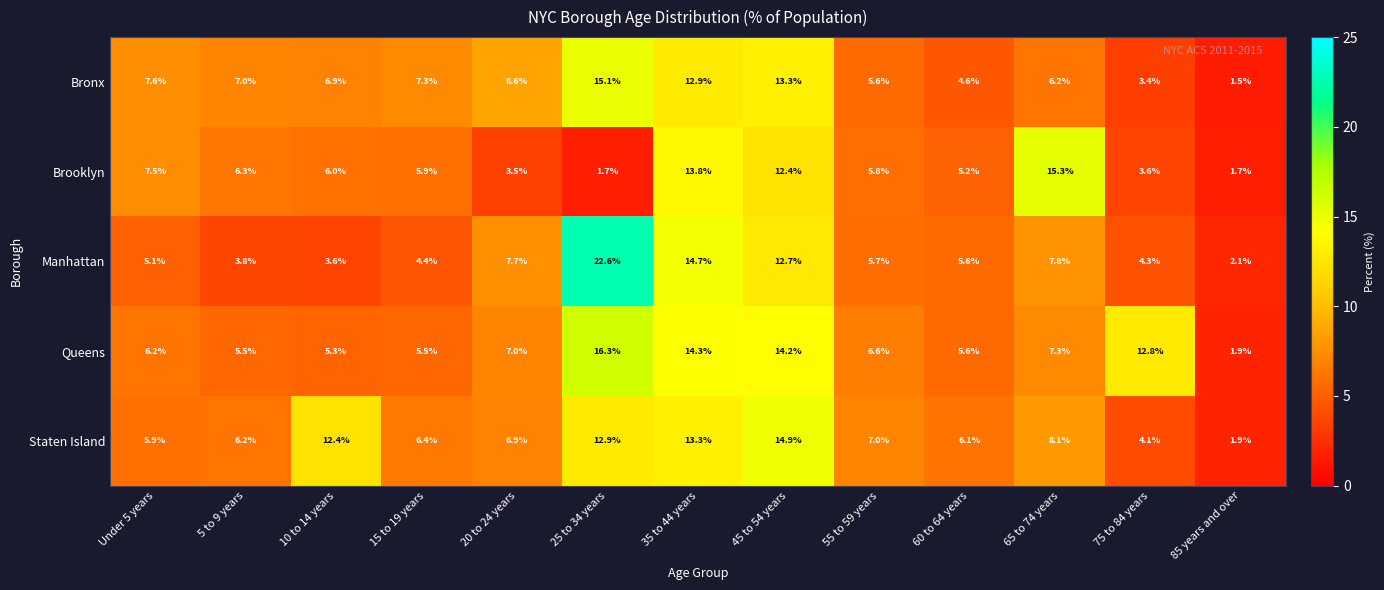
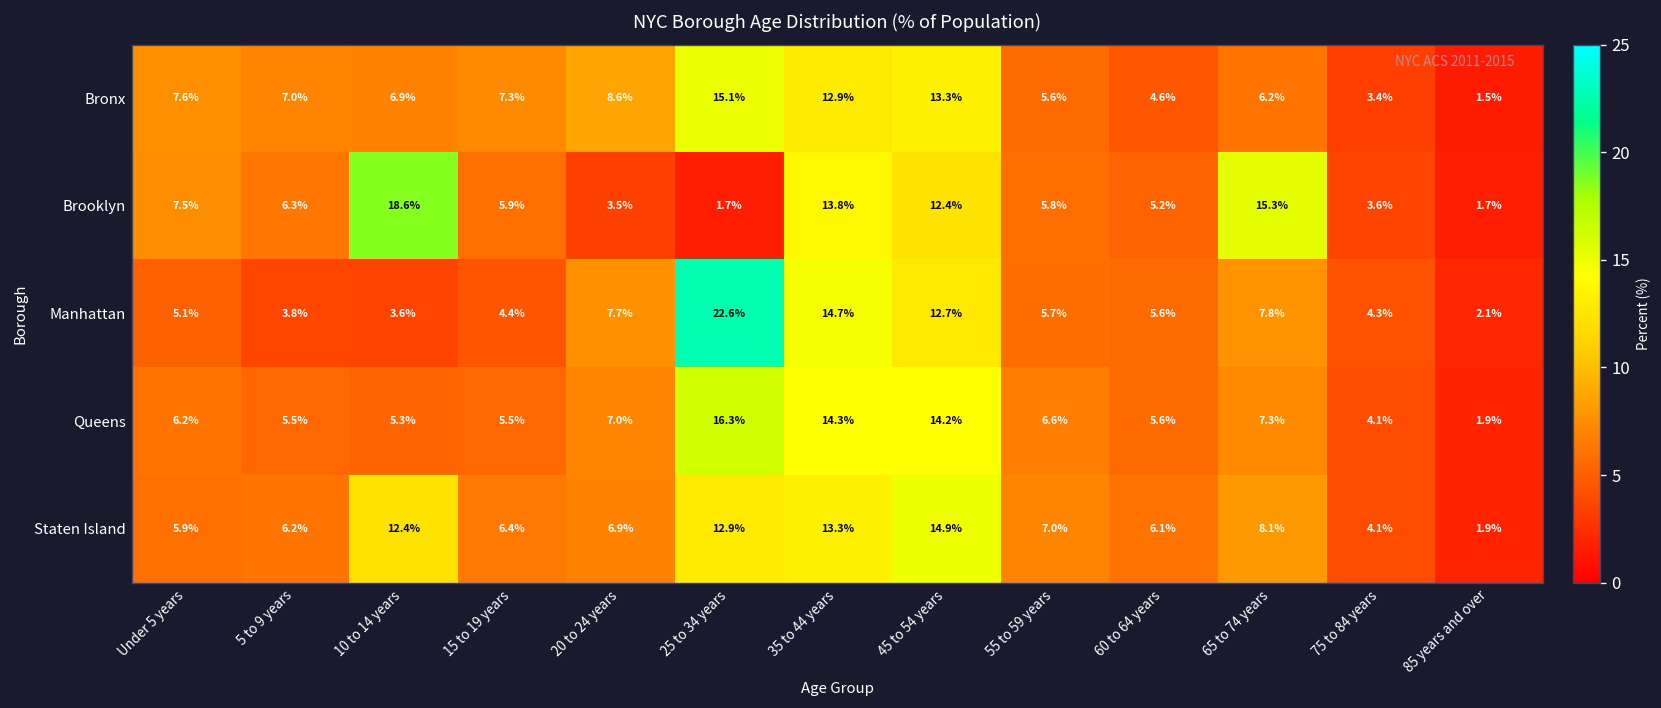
Brooklyn, 10 to 14 years: 6.0% -> 18.6%
Queens, 75 to 84 years: 12.8% -> 4.1%
